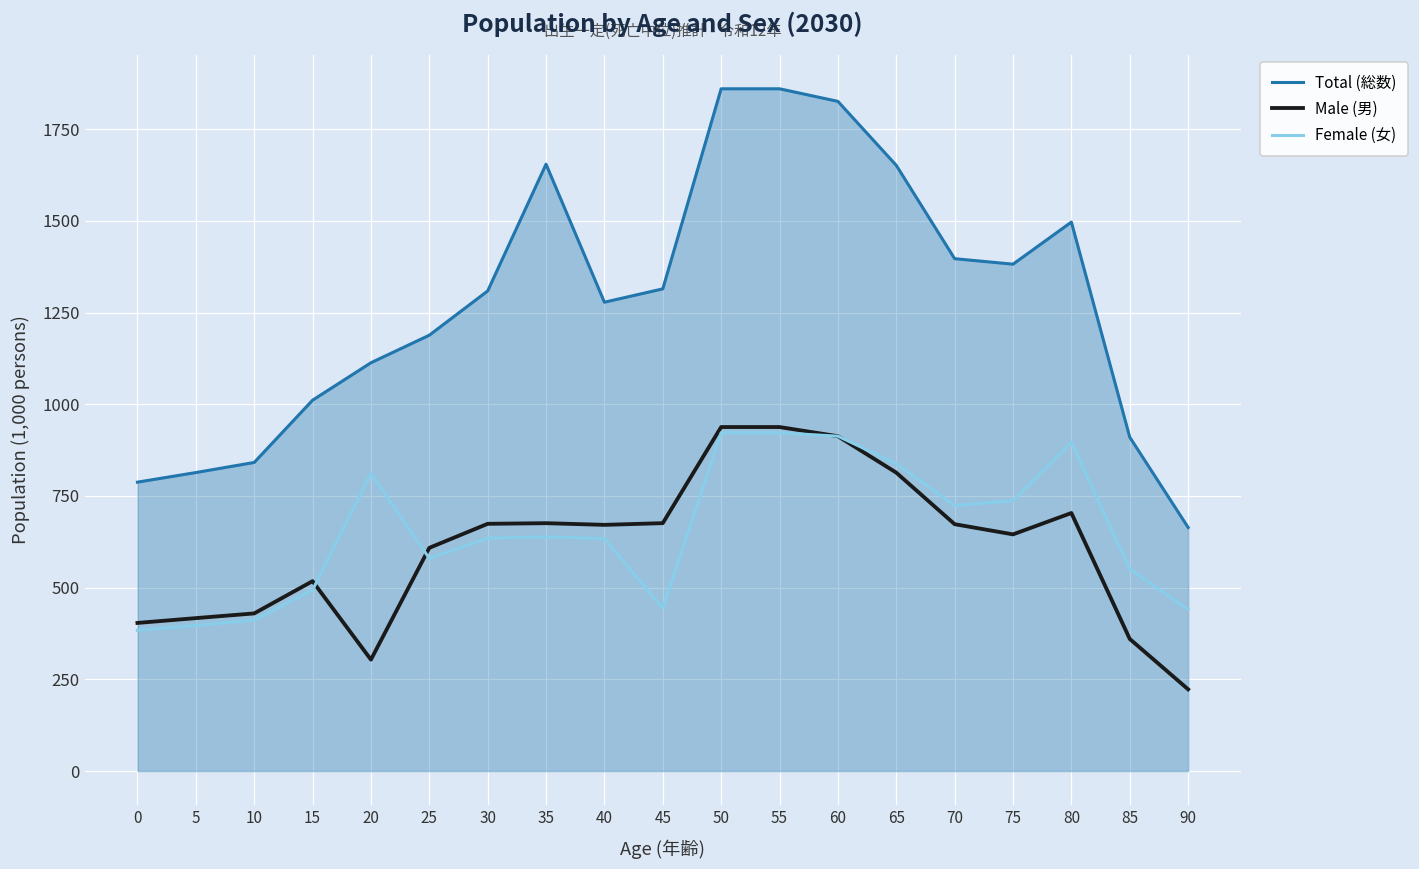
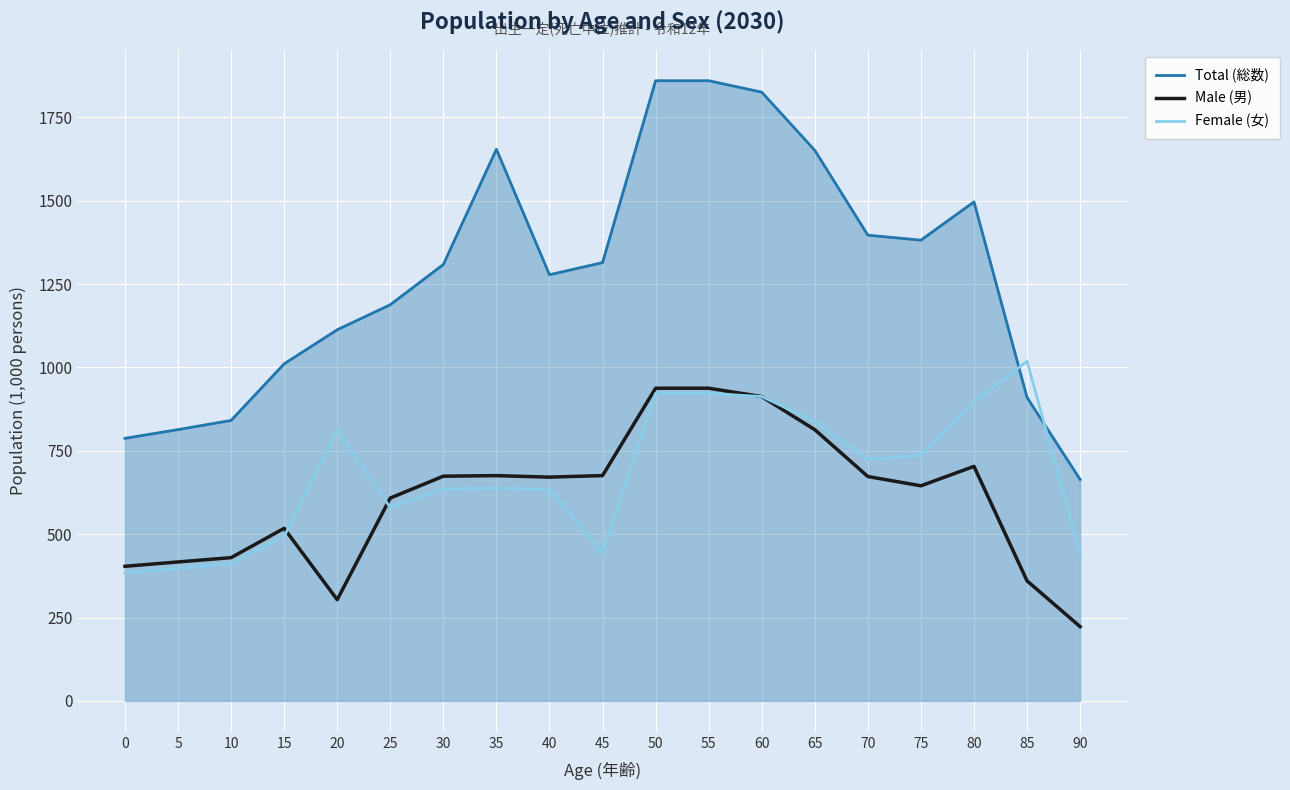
Female (女), 85: 550 -> 1020
